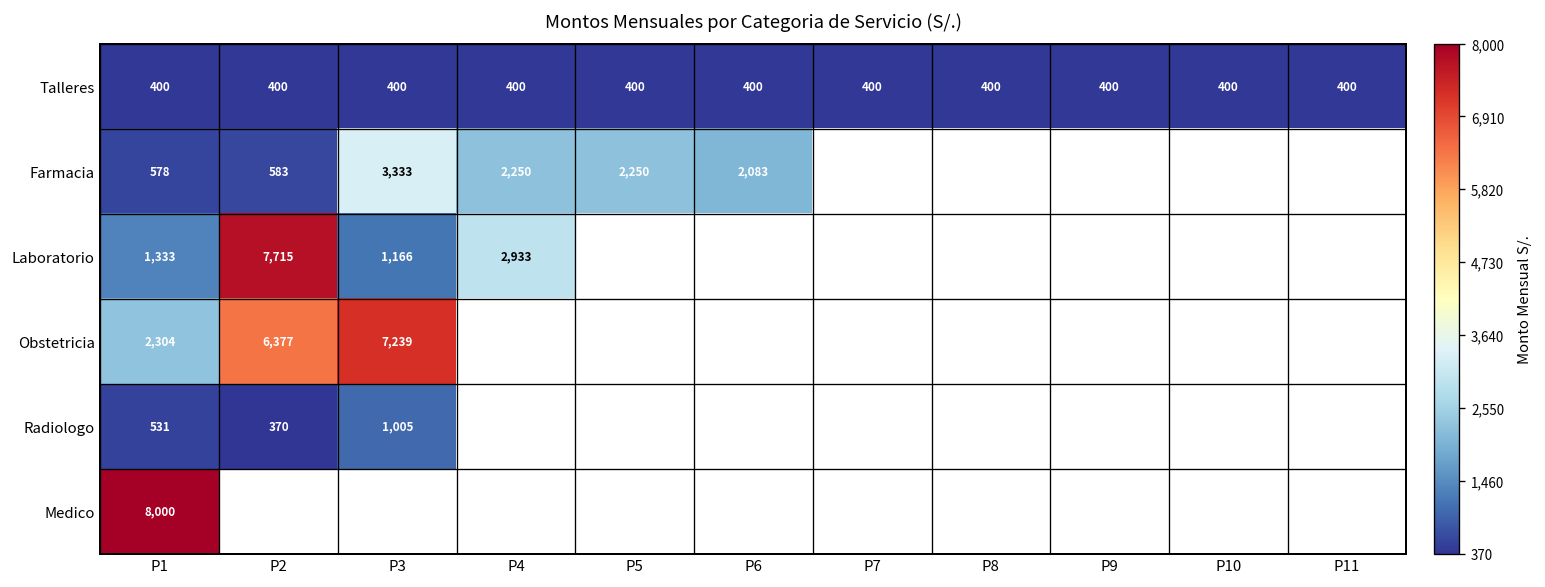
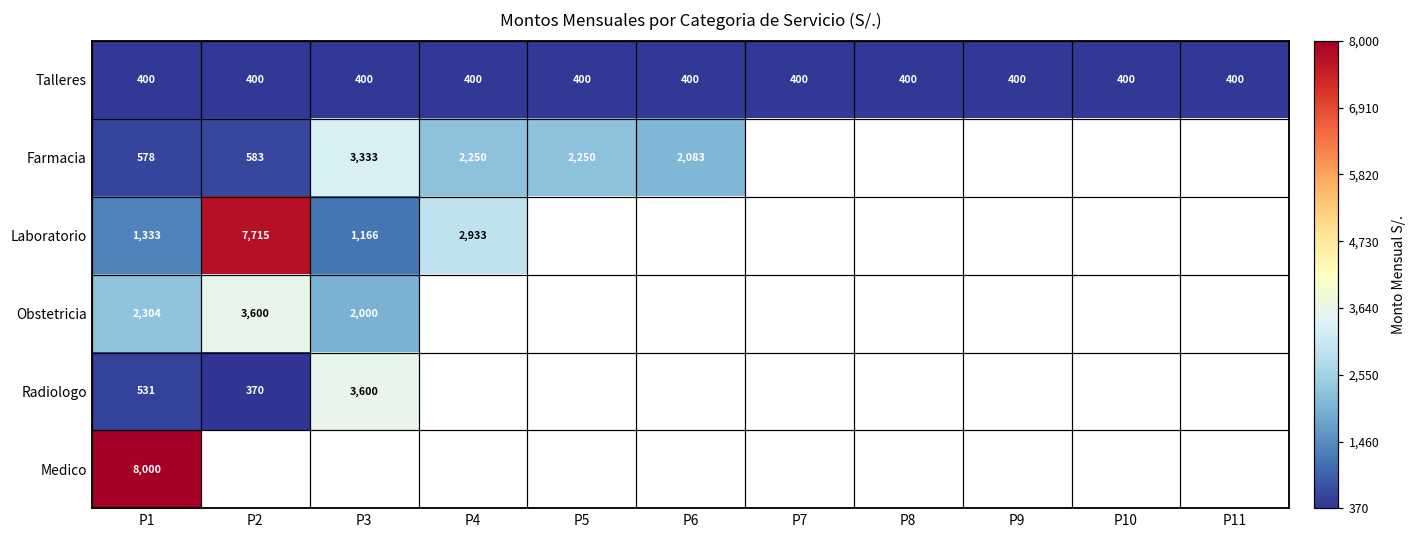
Obstetricia, P2: 6,377 -> 3,600
Obstetricia, P3: 7,239 -> 2,000
Radiologo, P3: 1,005 -> 3,600
